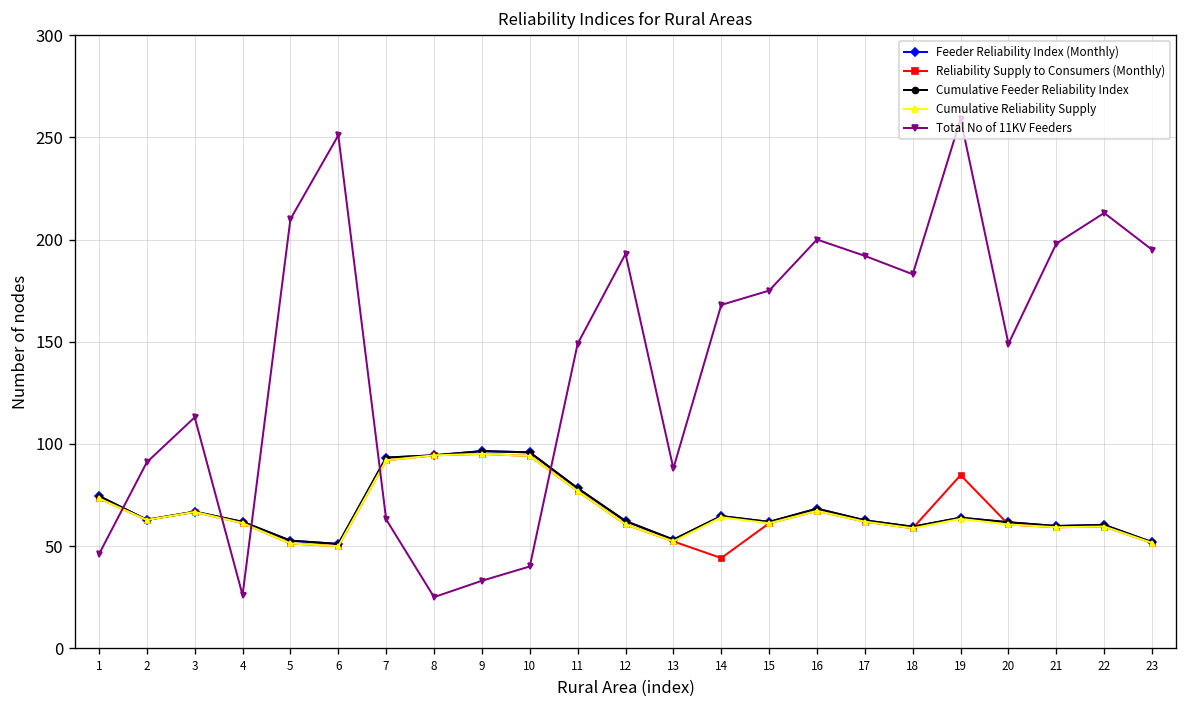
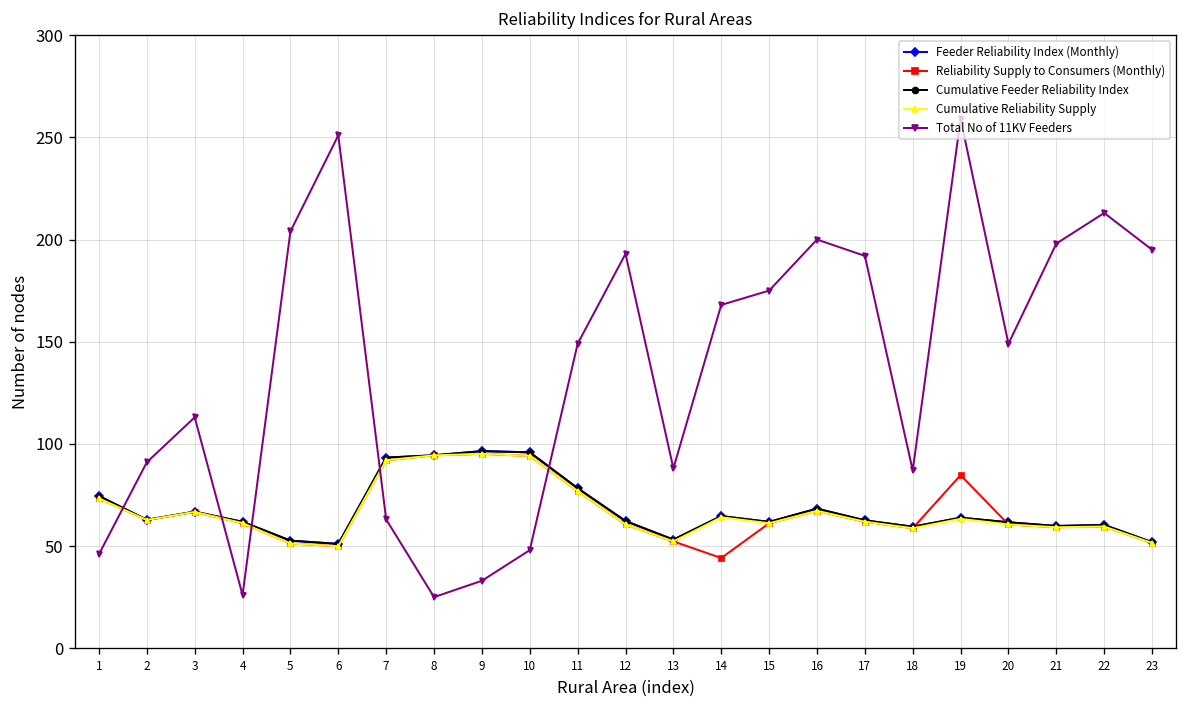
Total No of 11KV Feeders, 5: 210 -> 204
Total No of 11KV Feeders, 10: 40 -> 48
Total No of 11KV Feeders, 18: 183 -> 87
